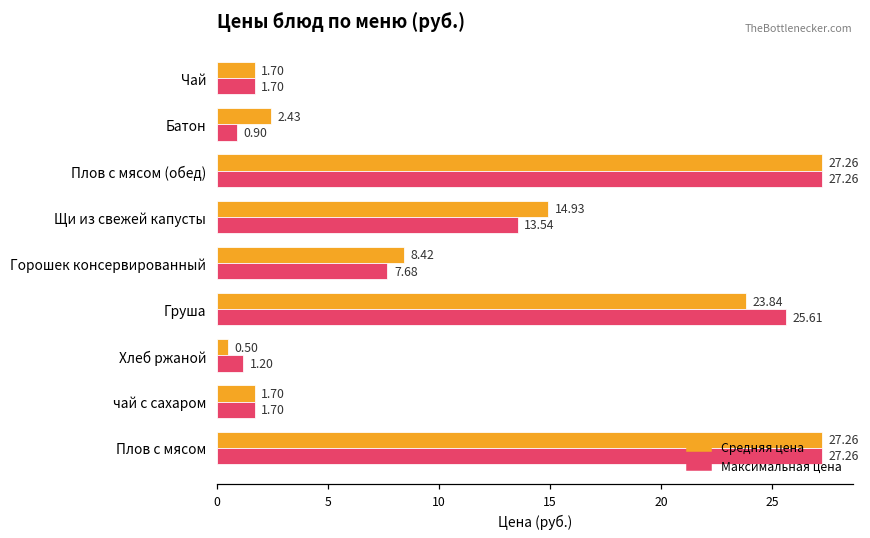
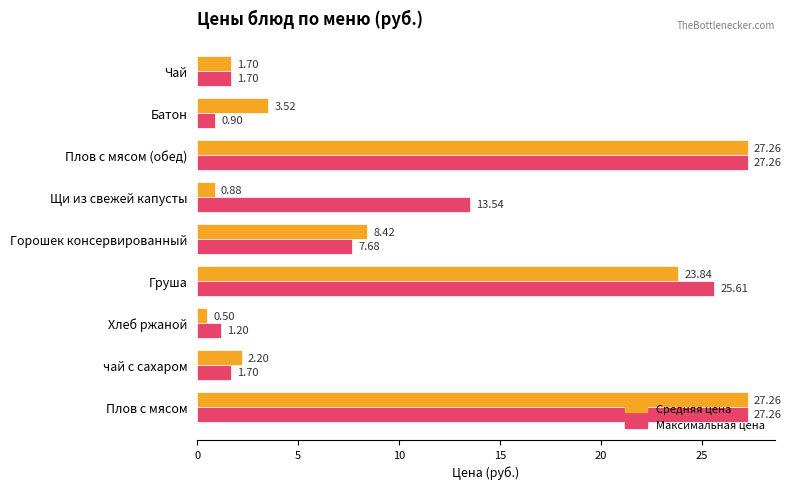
Средняя цена, Батон: 2.43 -> 3.52
Средняя цена, Щи из свежей капусты: 14.93 -> 0.88
Средняя цена, чай с сахаром: 1.70 -> 2.20
